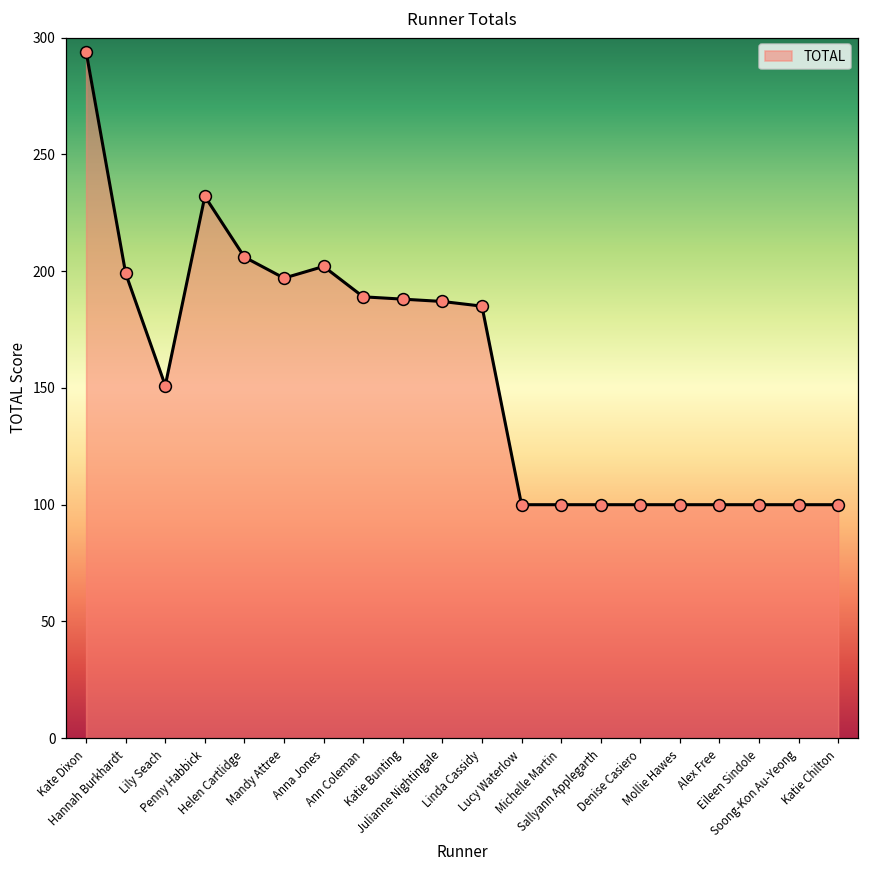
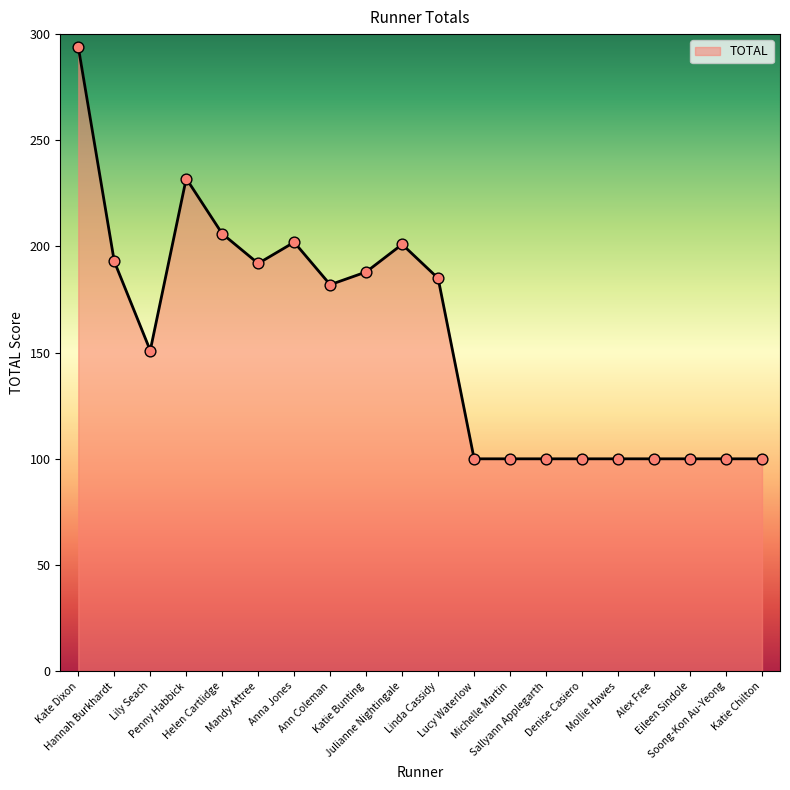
Hannah Burkhardt: 199 -> 193
Mandy Attree: 197 -> 192
Ann Coleman: 189 -> 182
Julianne Nightingale: 187 -> 201
